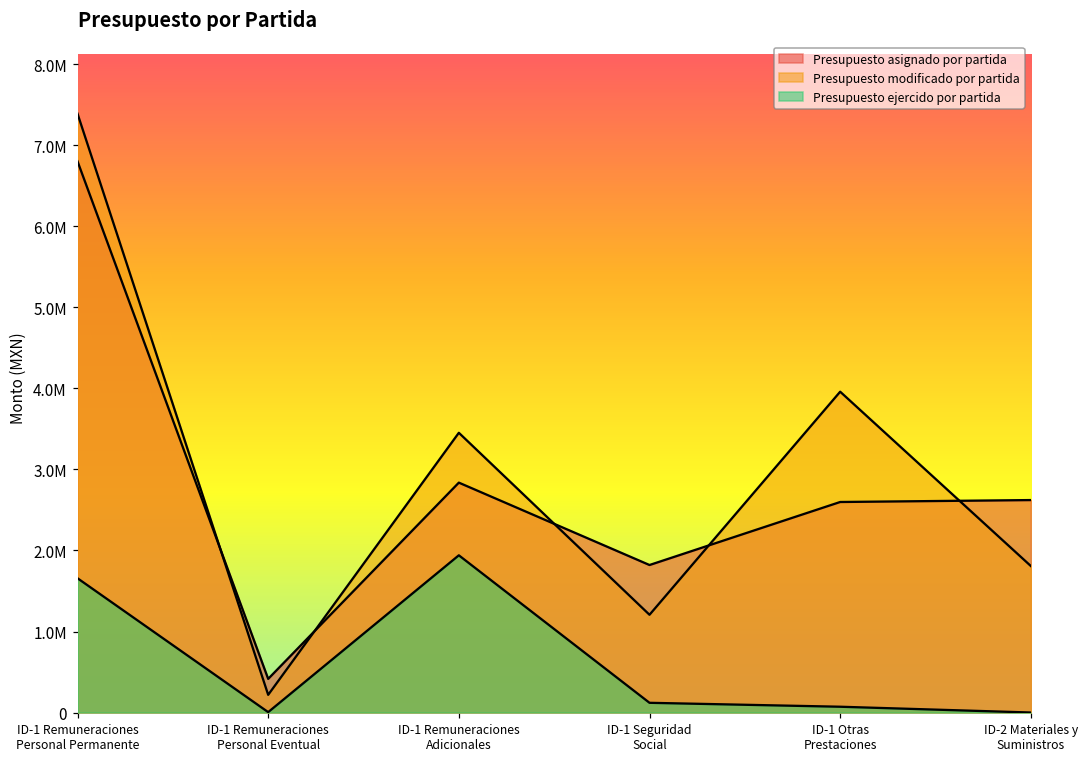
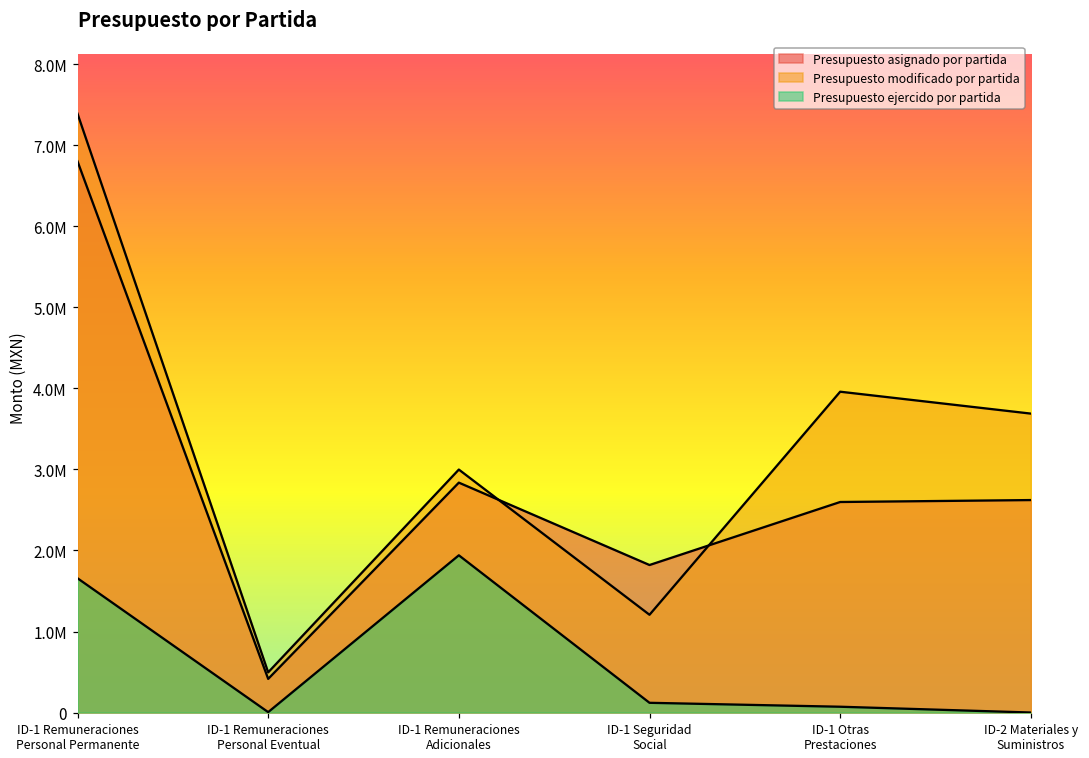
Presupuesto modificado por partida, ID-1 Remuneraciones Personal Eventual: 200000 -> 500000
Presupuesto modificado por partida, ID-1 Remuneraciones Adicionales: 3500000 -> 3000000
Presupuesto modificado por partida, ID-2 Materiales y Suministros: 1800000 -> 3700000
